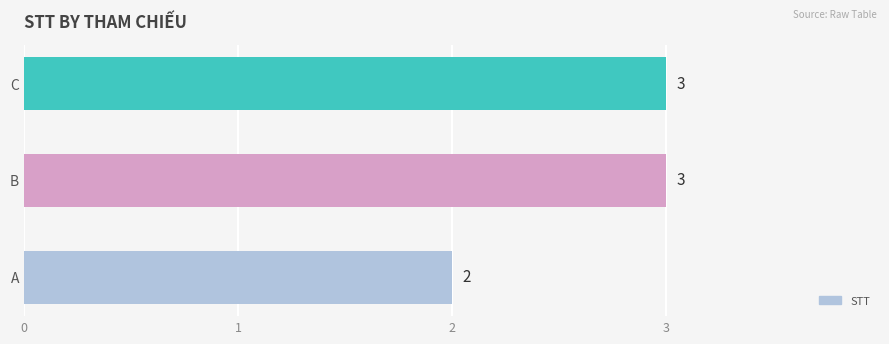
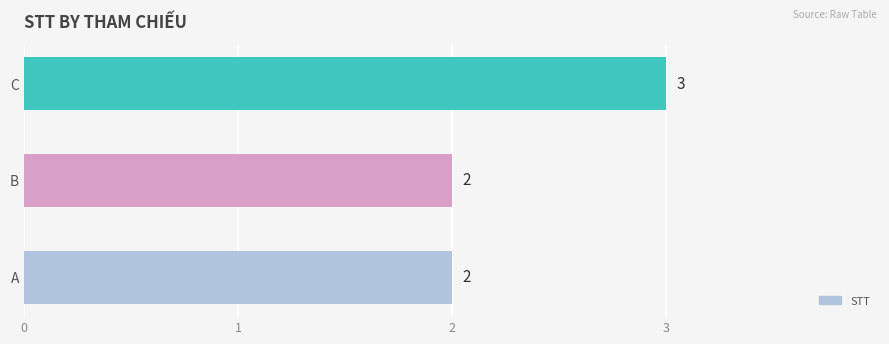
B: 3 -> 2
